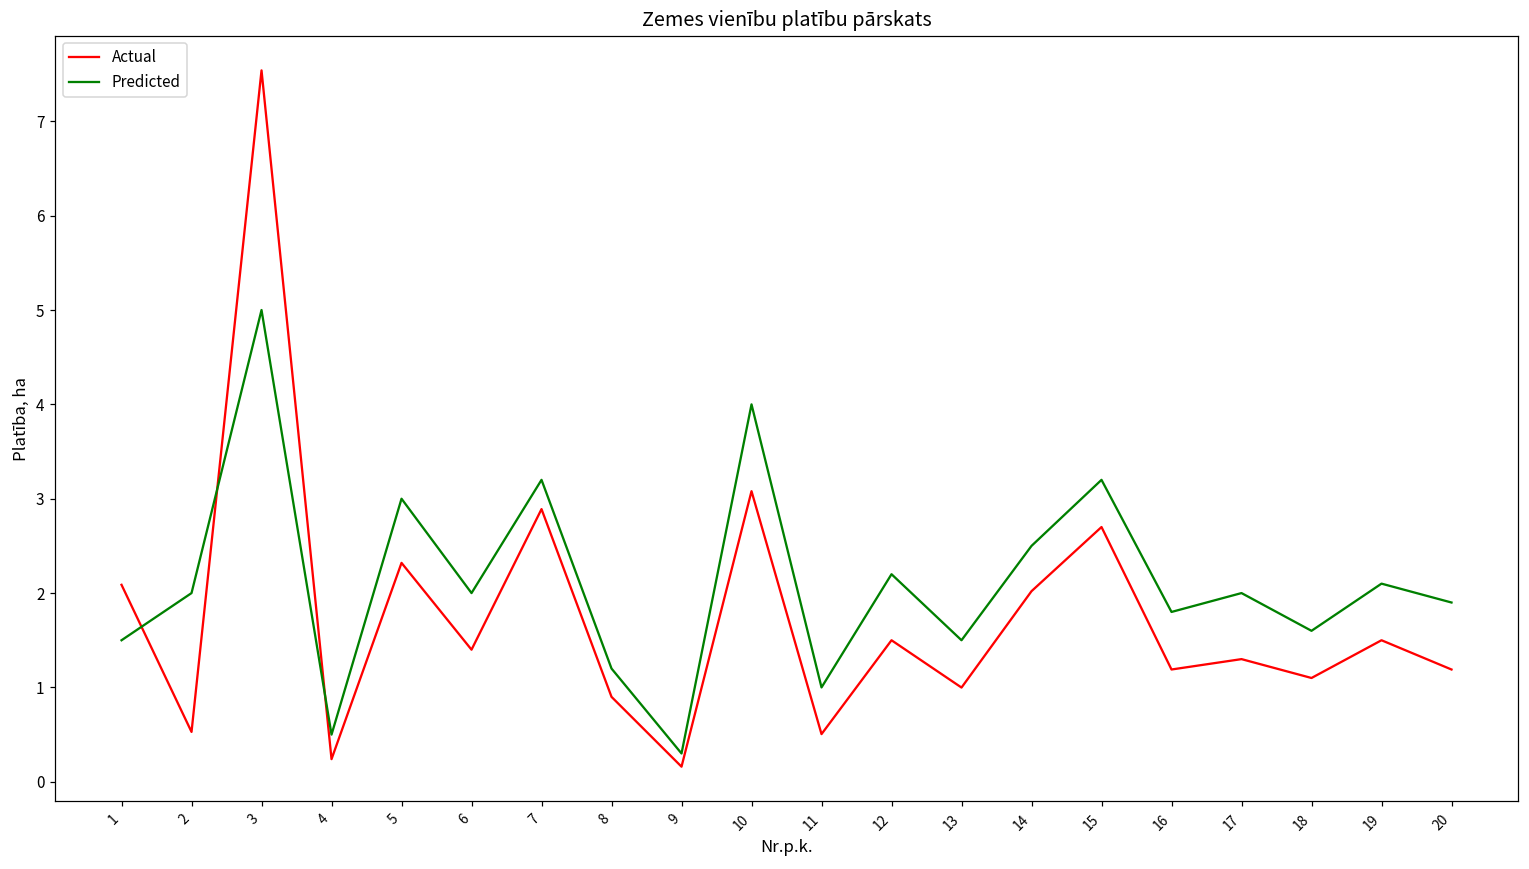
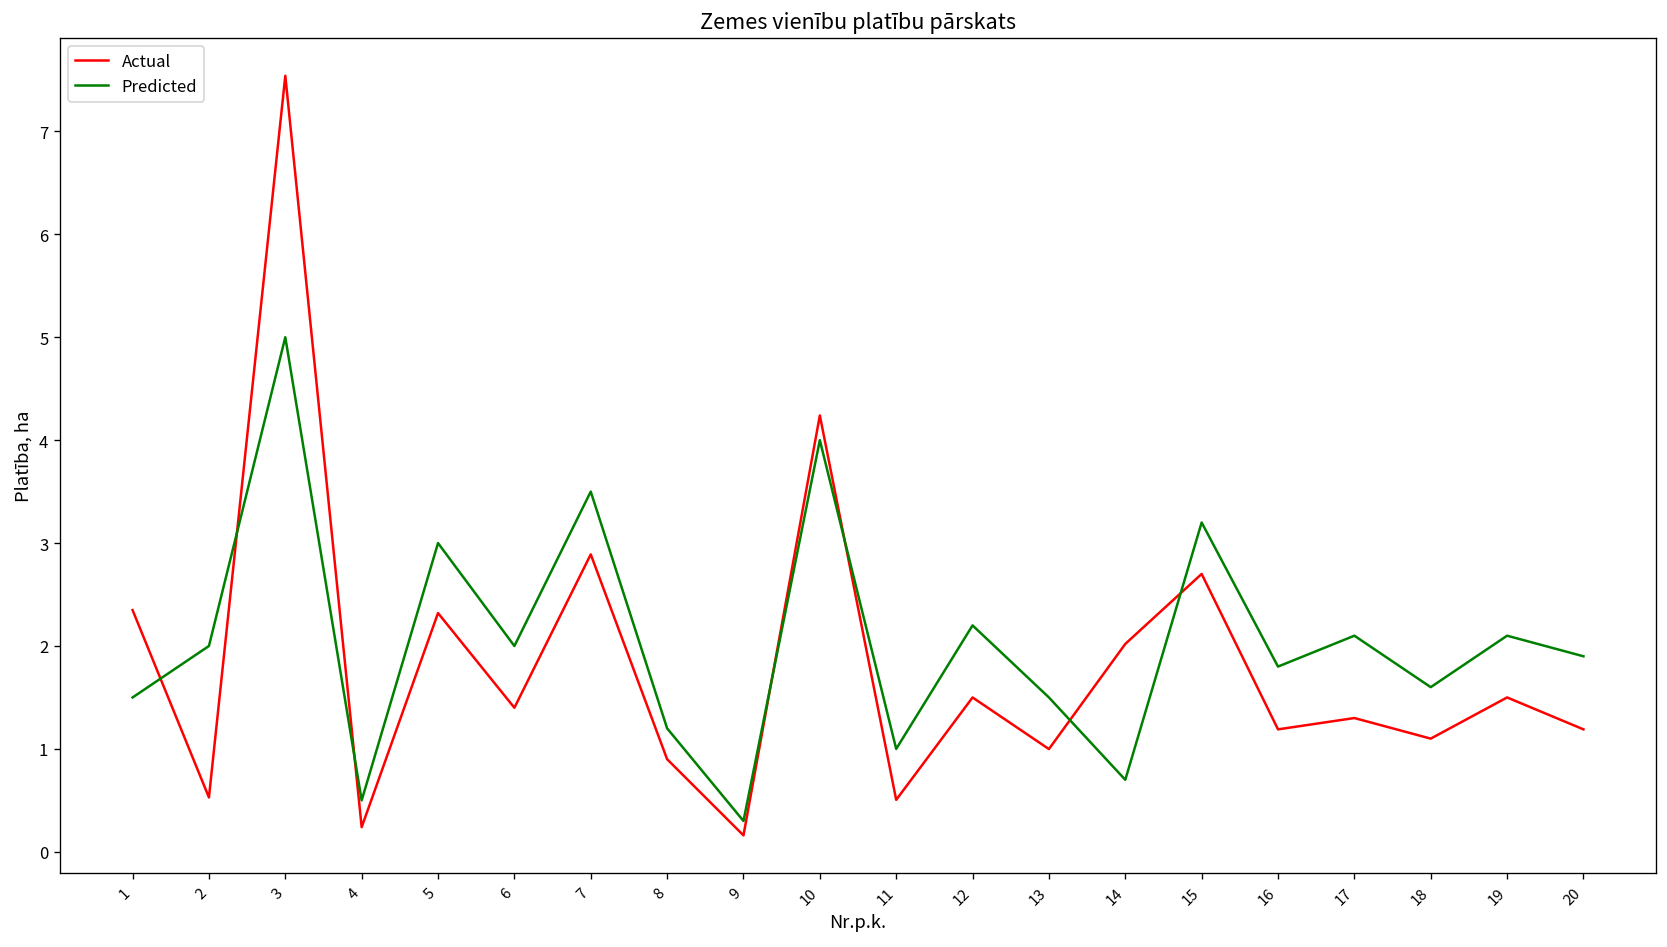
Actual, 1: 2.1 -> 2.3
Predicted, 7: 3.2 -> 3.5
Actual, 10: 3.1 -> 4.2
Predicted, 14: 2.5 -> 0.7
Predicted, 17: 2.0 -> 2.1
